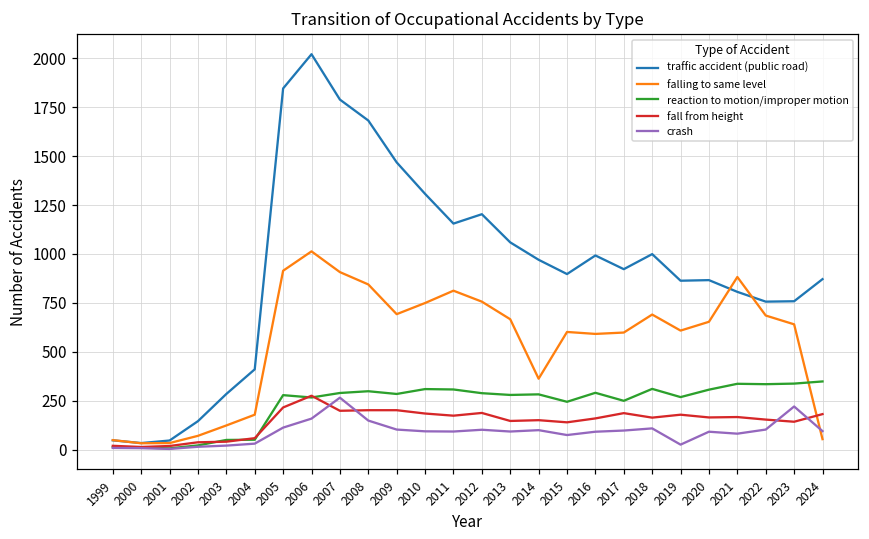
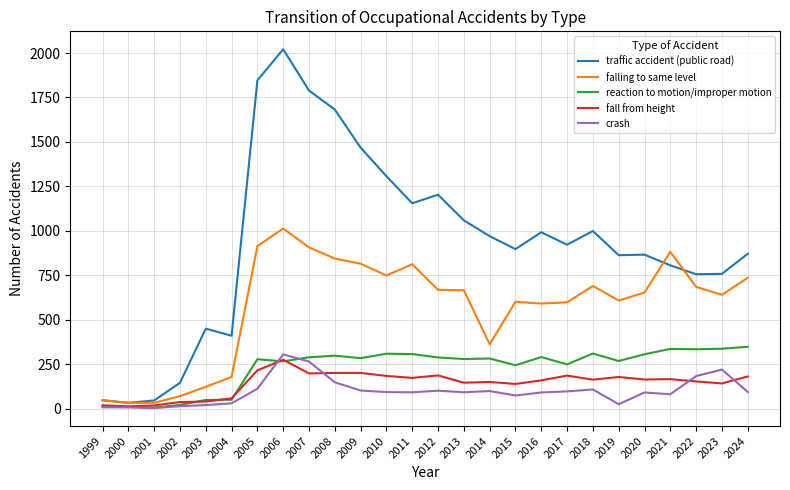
traffic accident (public road), 2003: 280 -> 450
crash, 2006: 160 -> 310
falling to same level, 2009: 690 -> 820
falling to same level, 2012: 760 -> 670
crash, 2022: 100 -> 180
falling to same level, 2024: 50 -> 740
